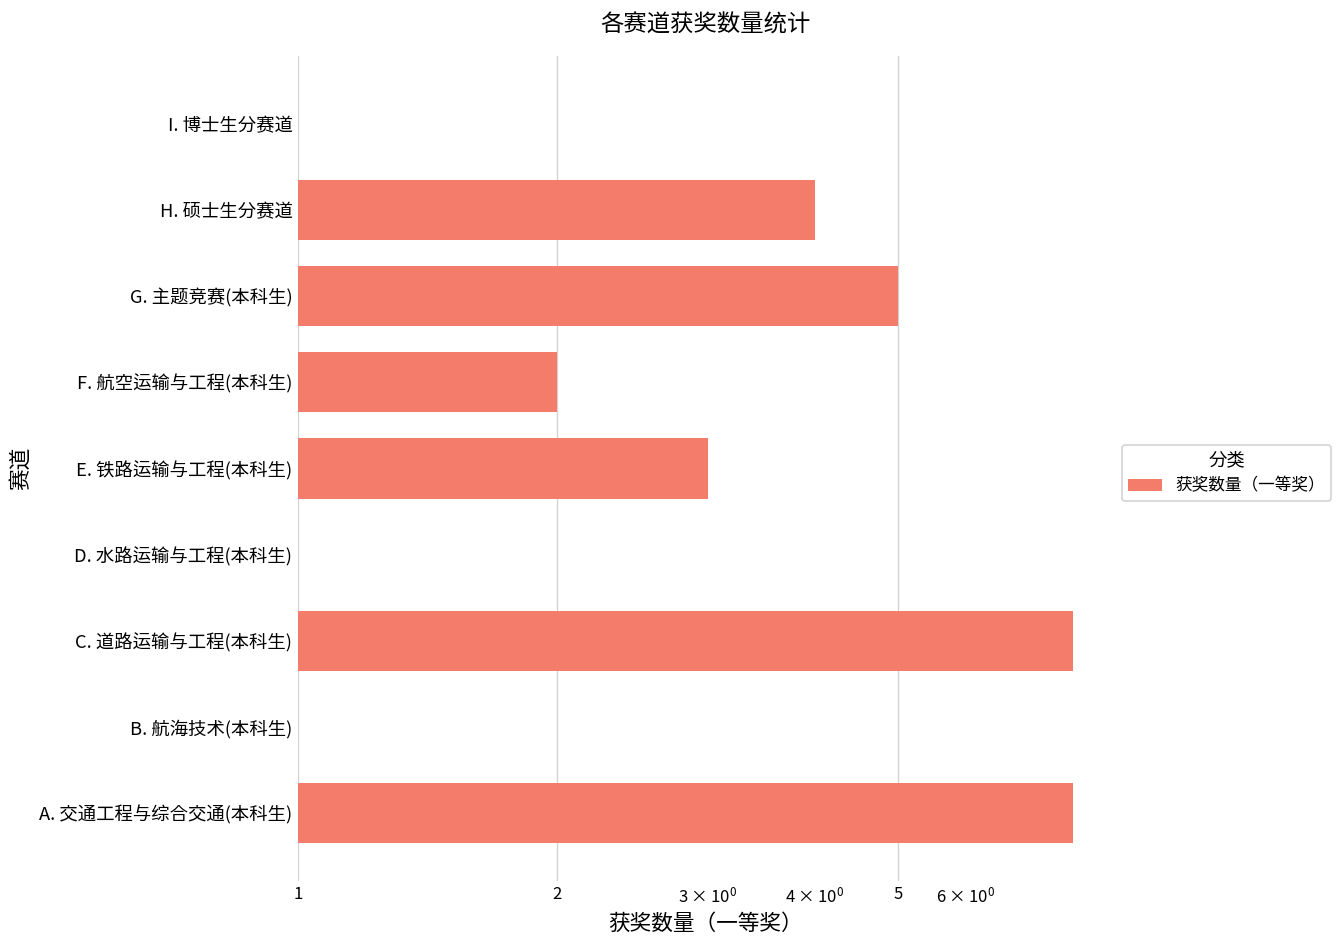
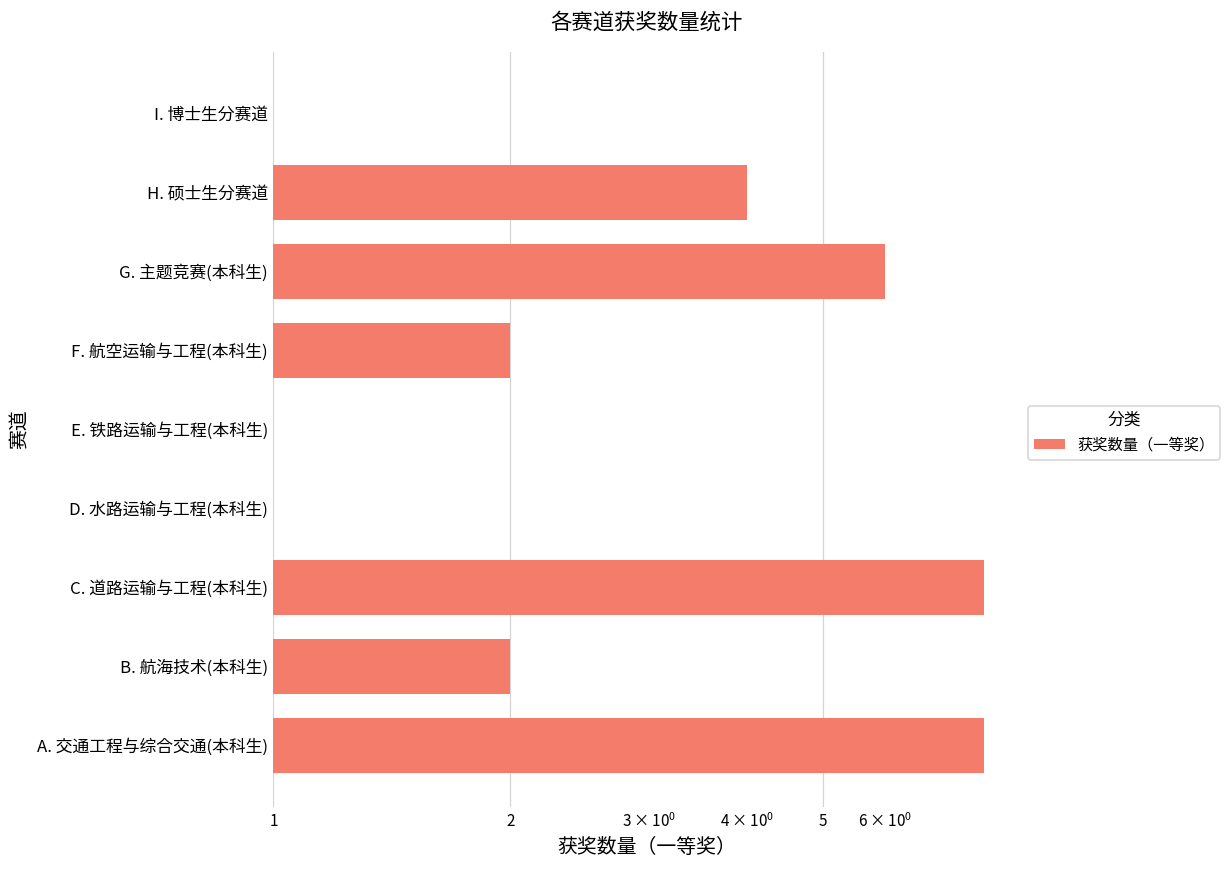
G. 主题竞赛(本科生): 5 -> 6
E. 铁路运输与工程(本科生): 3 -> 1
B. 航海技术(本科生): 1 -> 2
